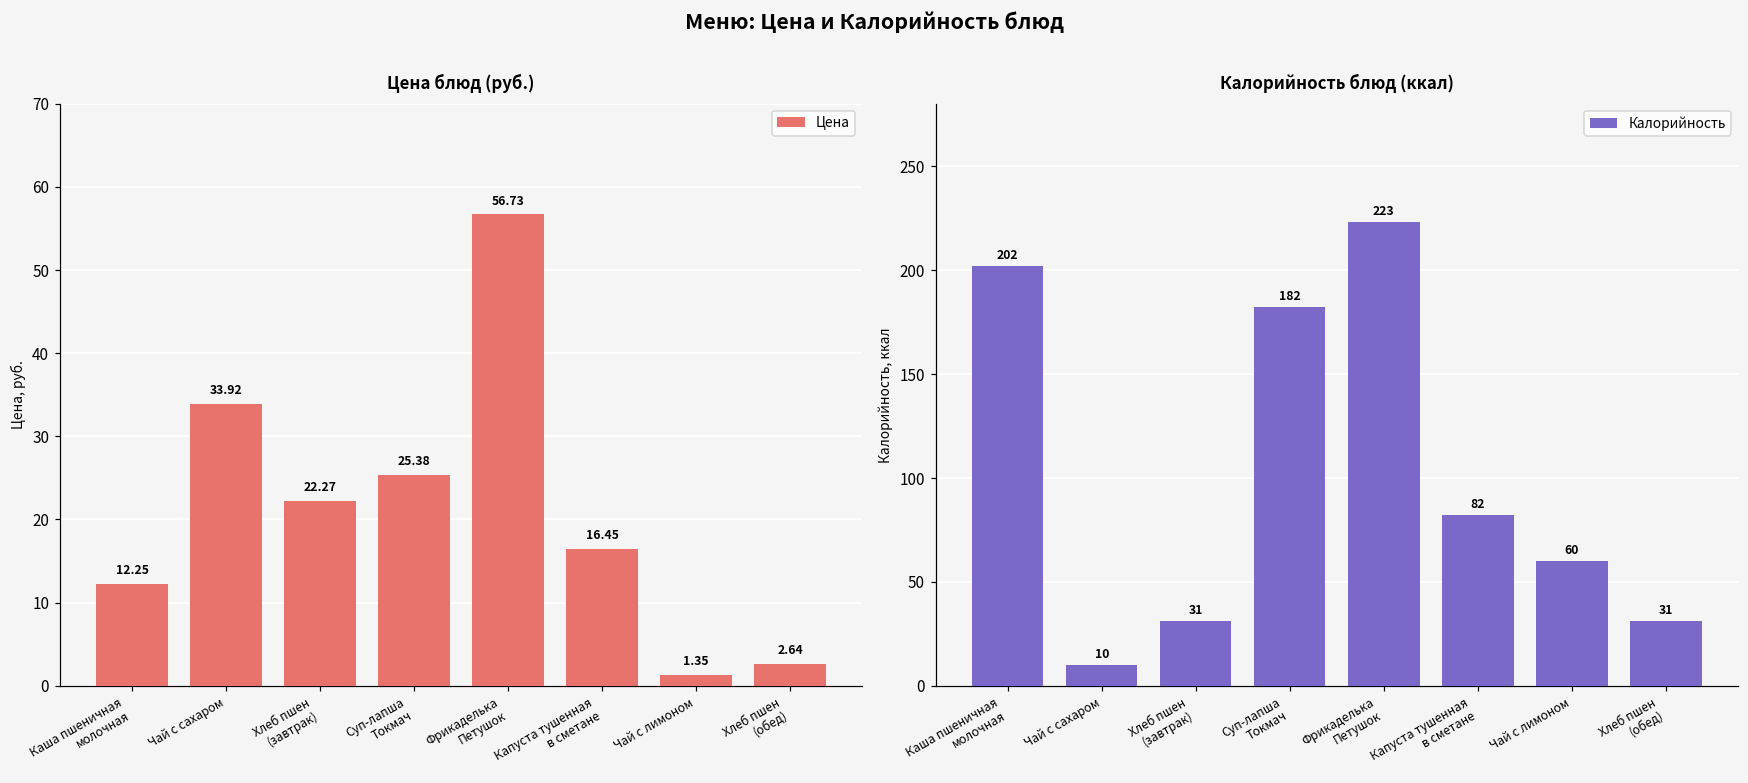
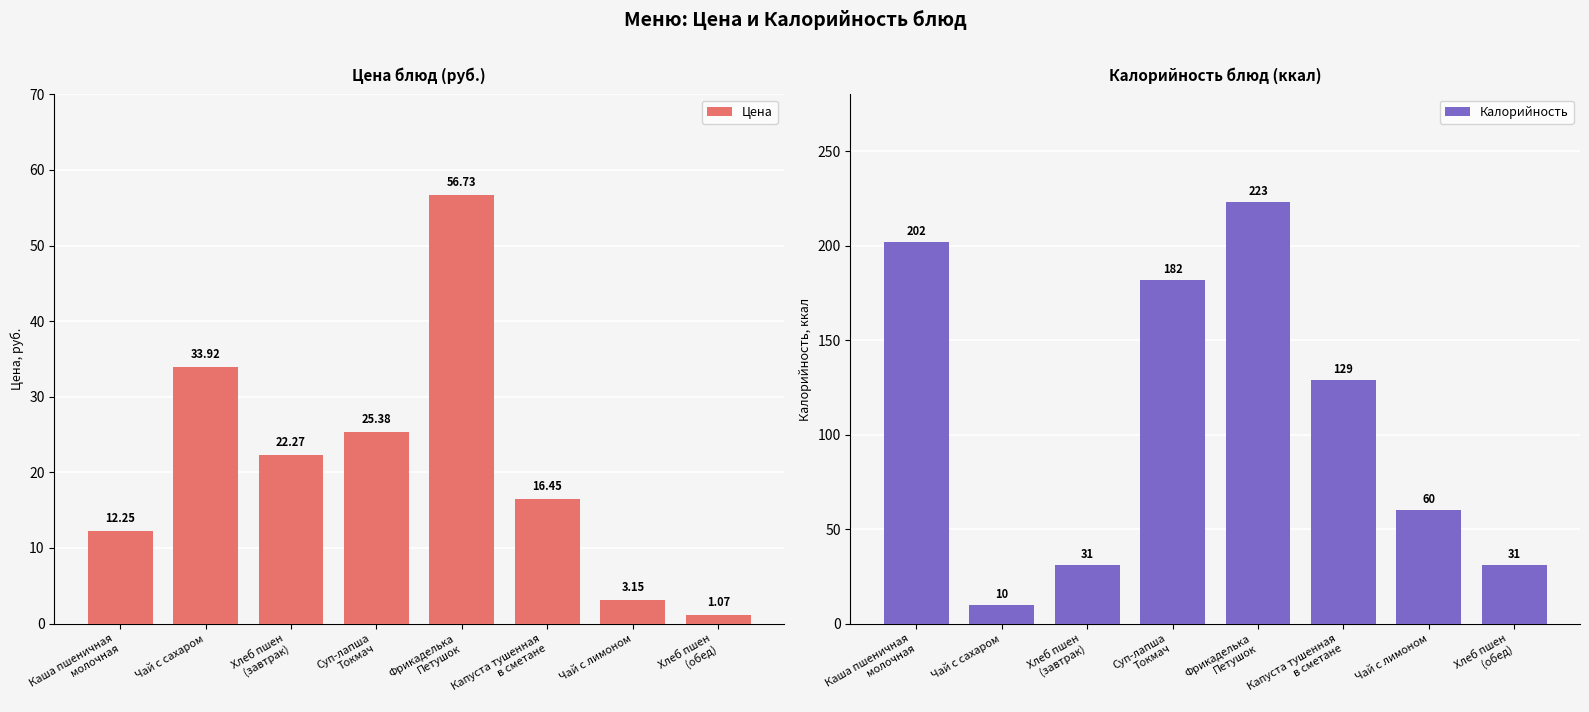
Цена блюд (руб.), Чай с лимоном: 1.35 -> 3.15
Цена блюд (руб.), Хлеб пшен (обед): 2.64 -> 1.07
Калорийность блюд (ккал), Капуста тушенная в сметане: 82 -> 129
